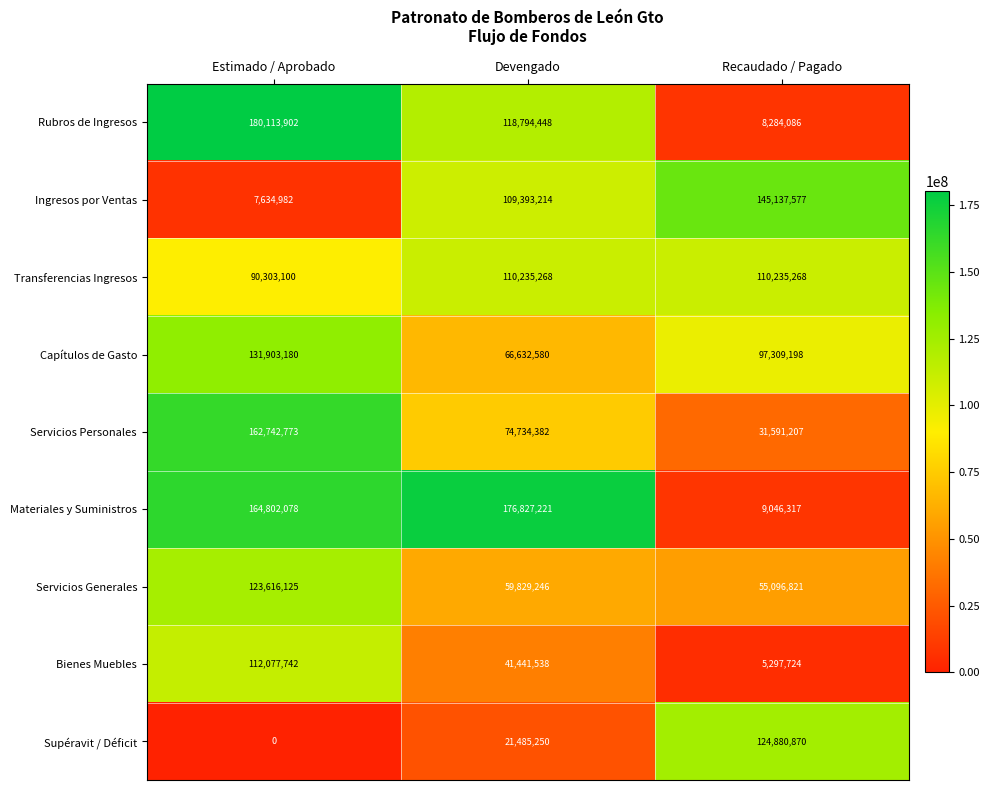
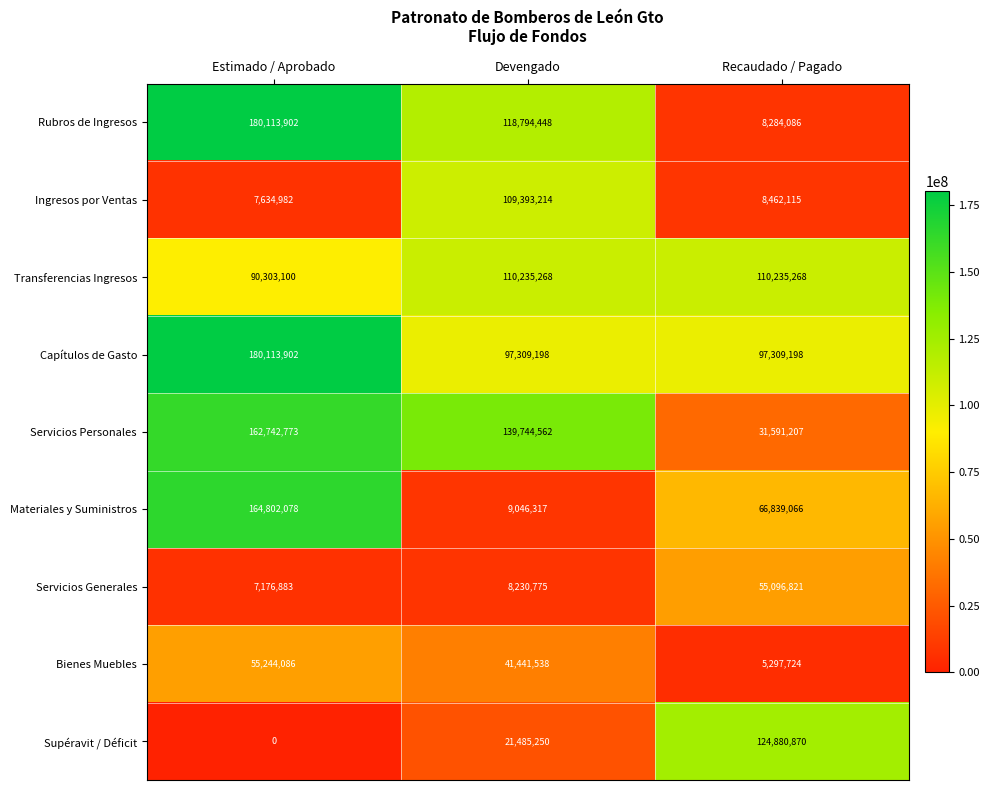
Ingresos por Ventas, Recaudado / Pagado: 145,137,577 -> 8,462,115
Capítulos de Gasto, Estimado / Aprobado: 131,903,180 -> 180,113,902
Capítulos de Gasto, Devengado: 66,632,580 -> 97,309,198
Servicios Personales, Devengado: 74,734,382 -> 139,744,562
Materiales y Suministros, Devengado: 176,827,221 -> 9,046,317
Materiales y Suministros, Recaudado / Pagado: 9,046,317 -> 66,839,066
Servicios Generales, Estimado / Aprobado: 123,616,125 -> 7,176,883
Servicios Generales, Devengado: 59,829,246 -> 8,230,775
Bienes Muebles, Estimado / Aprobado: 112,077,742 -> 55,244,086
